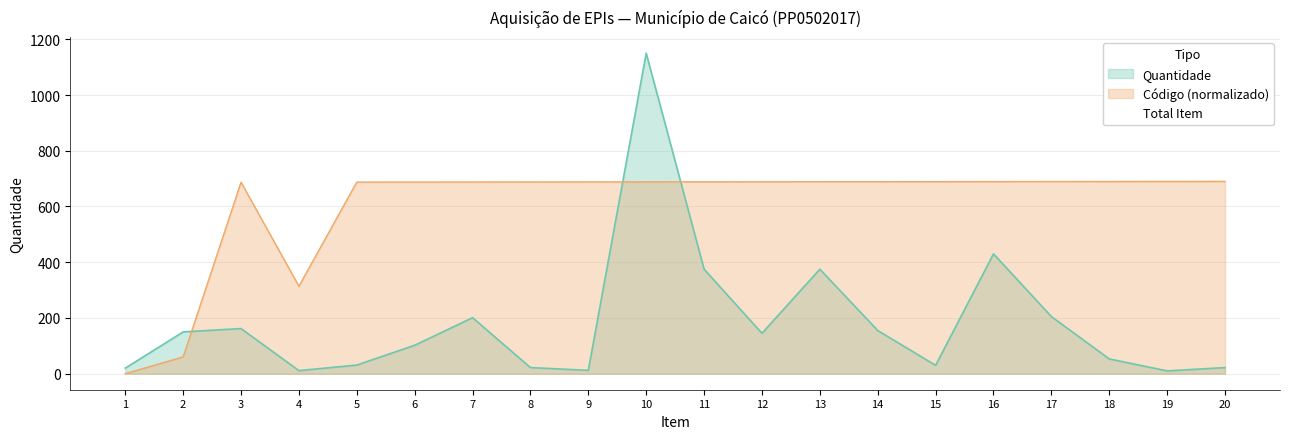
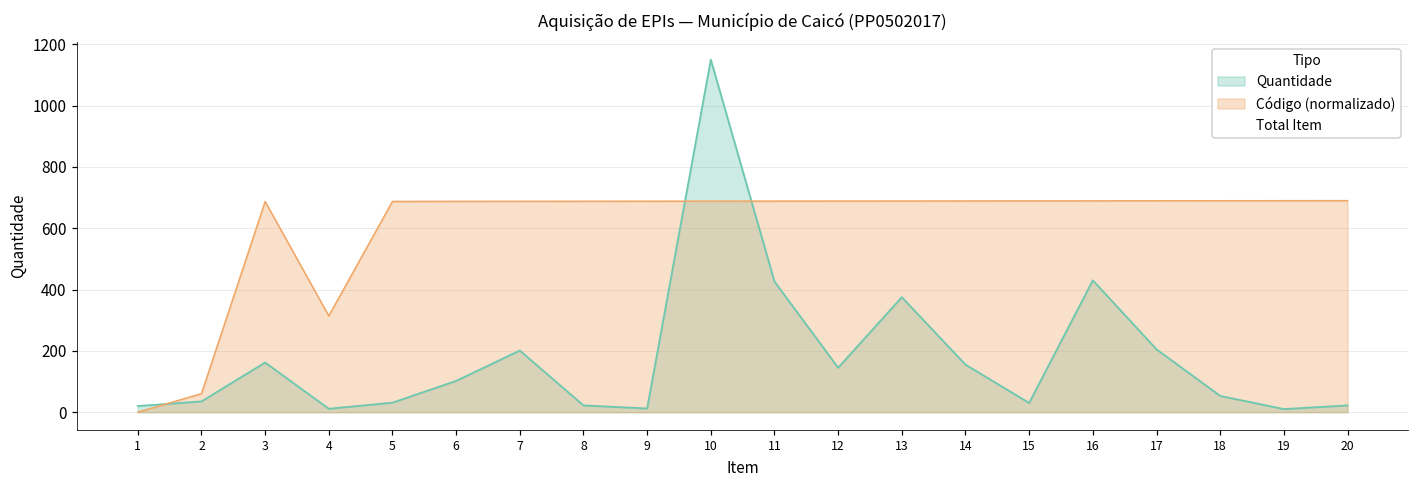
Quantidade, 2: 150 -> 40
Quantidade, 11: 380 -> 430
